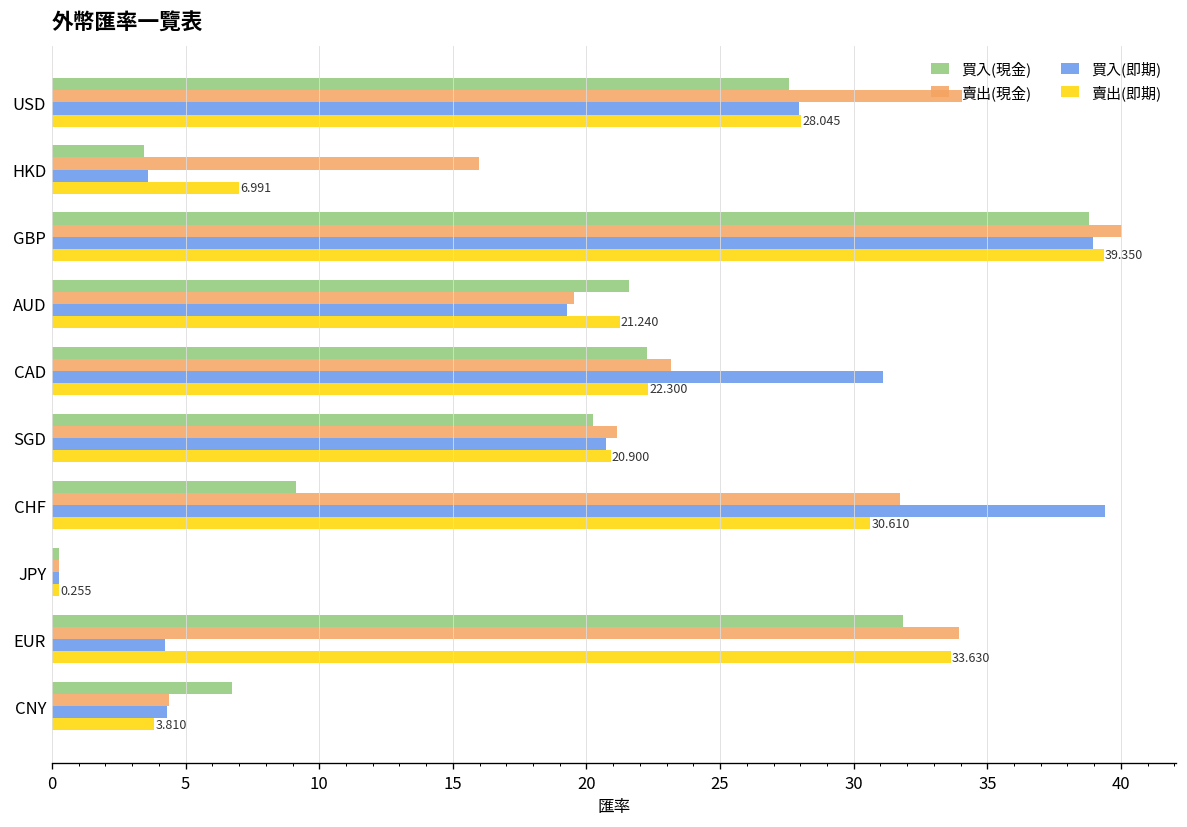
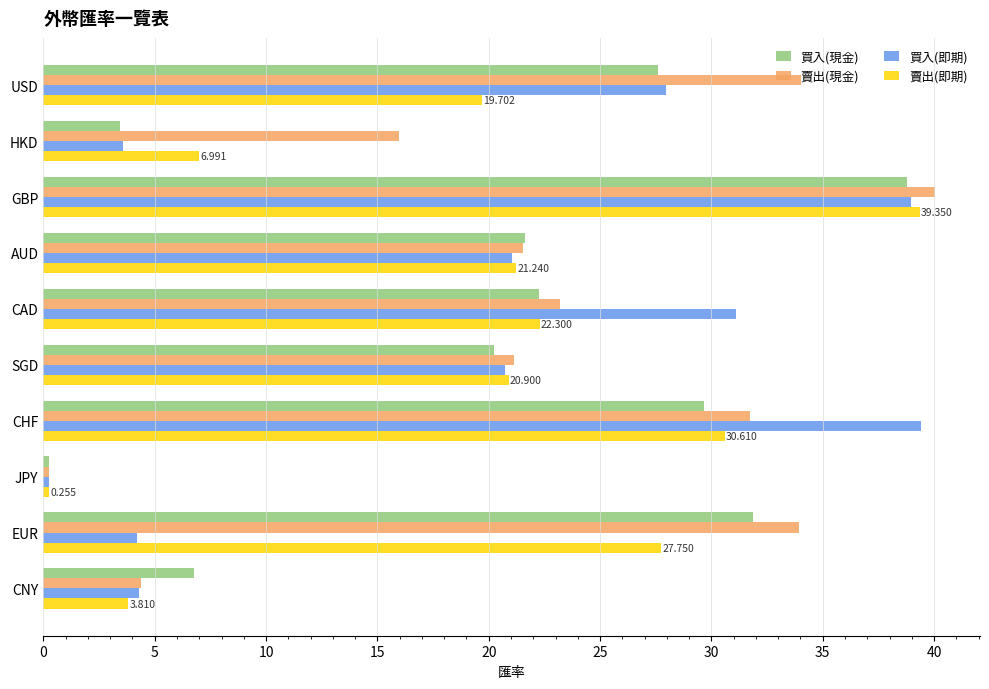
賣出(即期), USD: 28.045 -> 19.702
賣出(現金), AUD: 19.5 -> 21.5
買入(即期), AUD: 19.3 -> 21.0
買入(現金), CHF: 9.1 -> 29.7
賣出(即期), EUR: 33.630 -> 27.750
